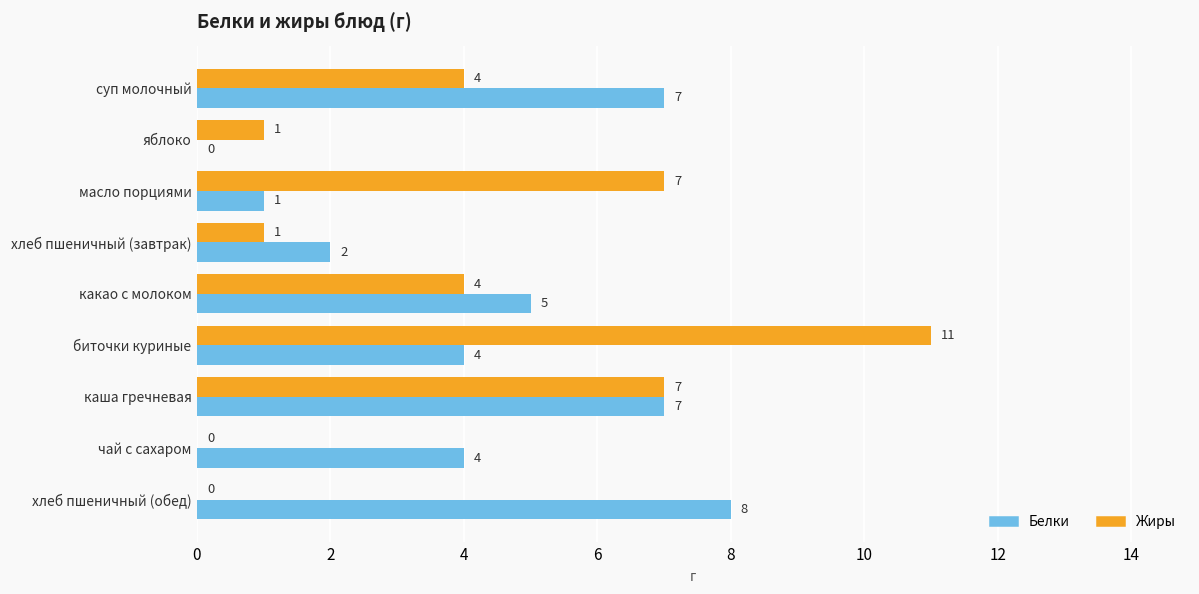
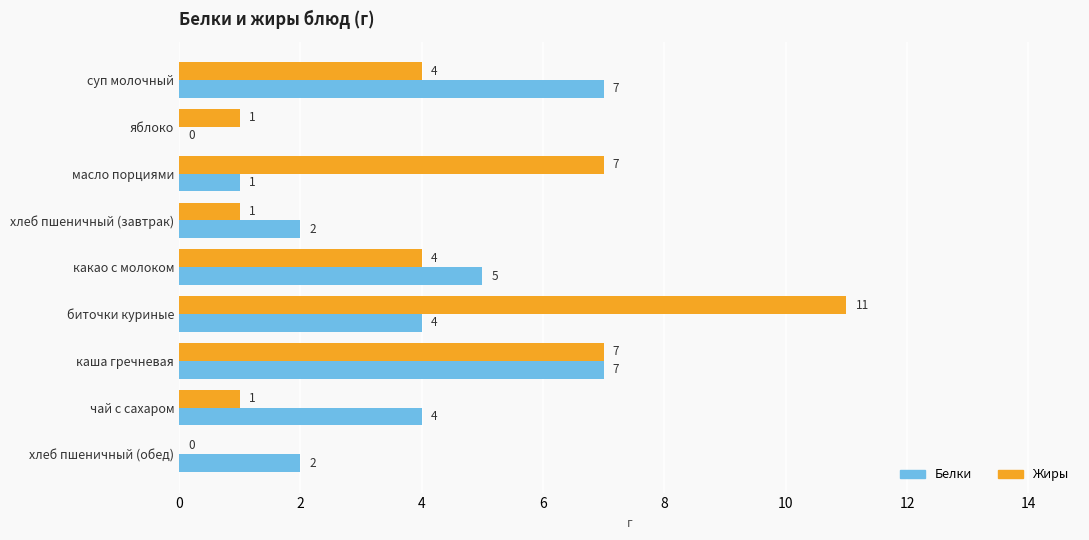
Жиры, чай с сахаром: 0 -> 1
Белки, хлеб пшеничный (обед): 8 -> 2
